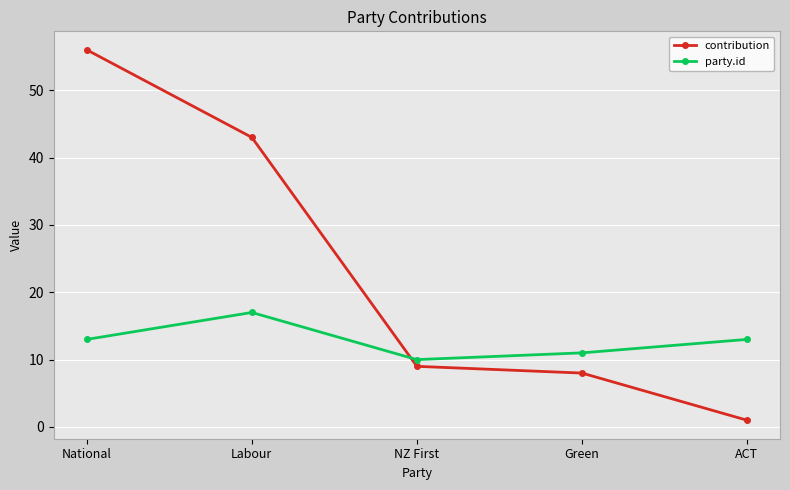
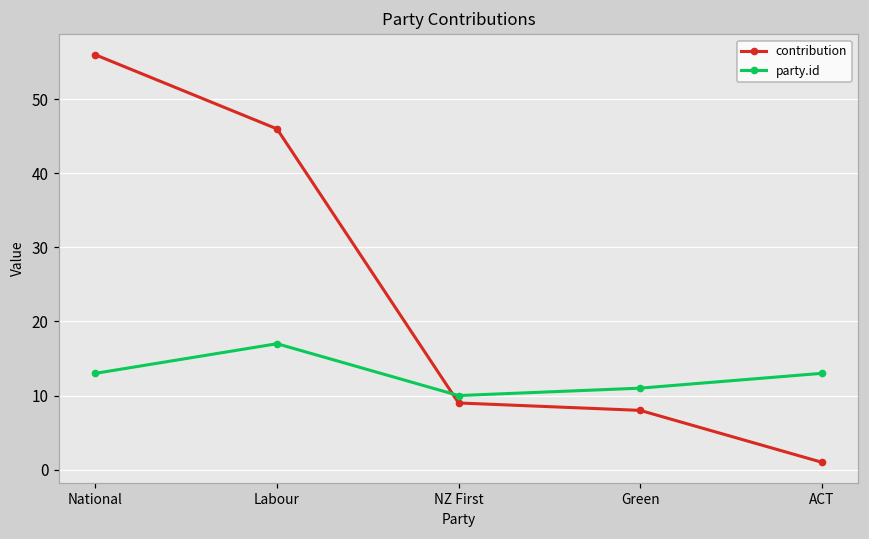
contribution, Labour: 43 -> 46
